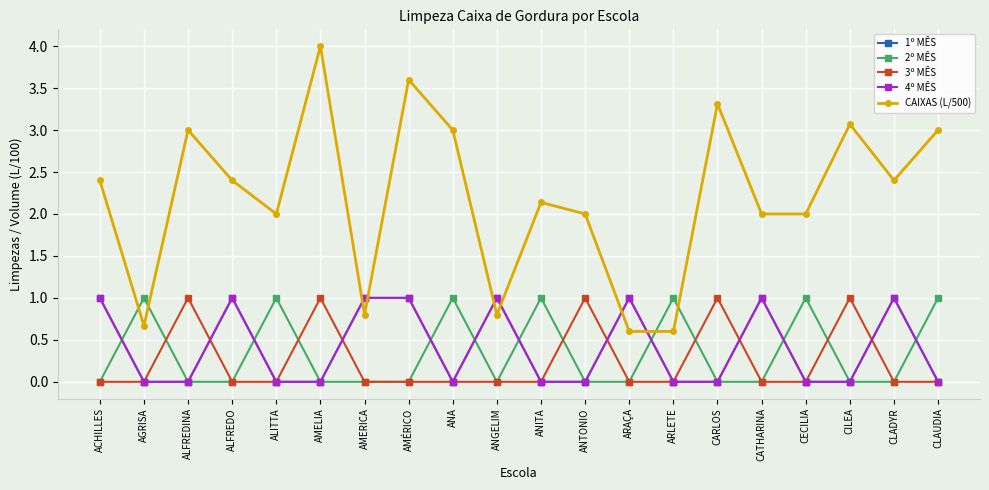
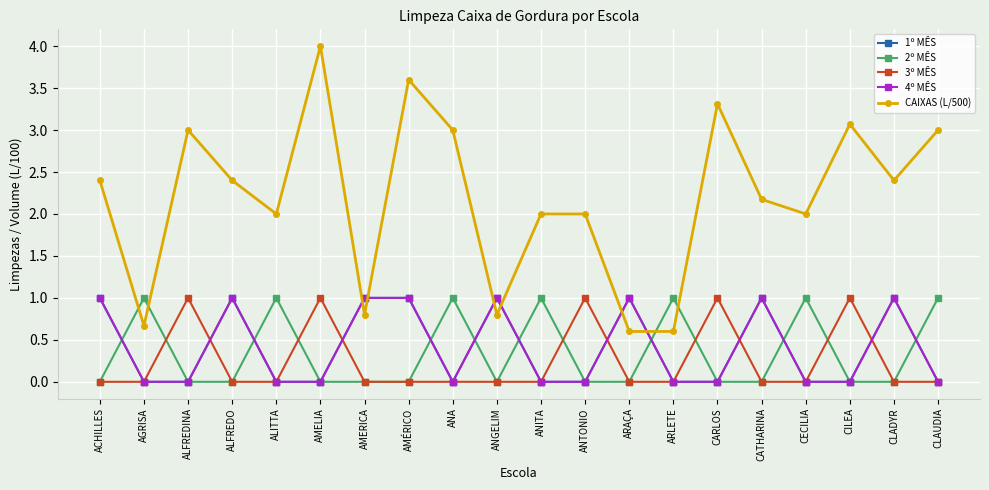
CAIXAS (L/500), ANITA: 2.1 -> 2.0
CAIXAS (L/500), CATHARINA: 2.0 -> 2.2
